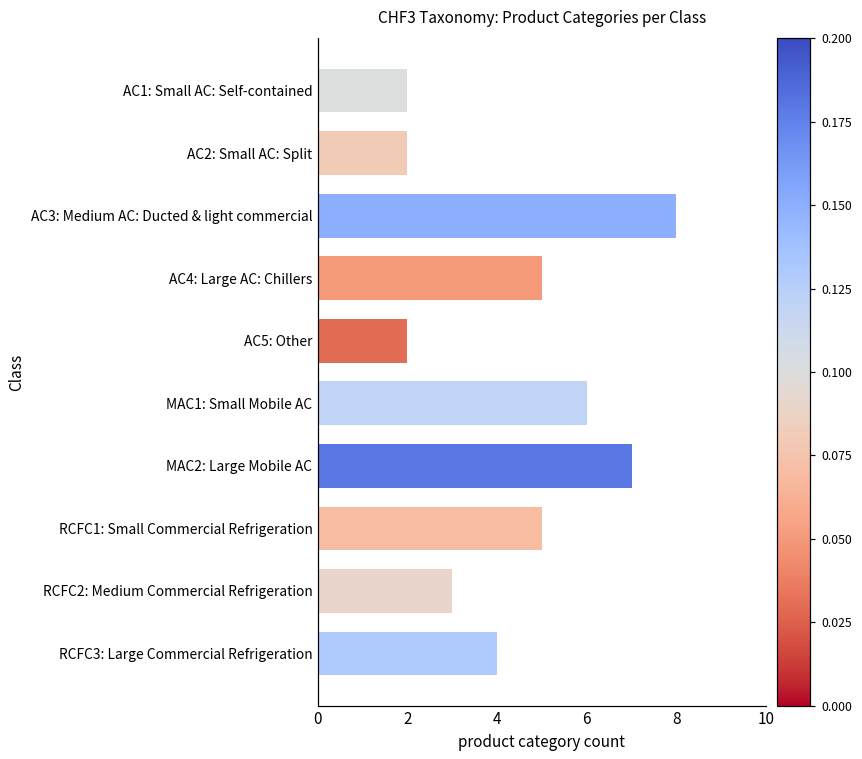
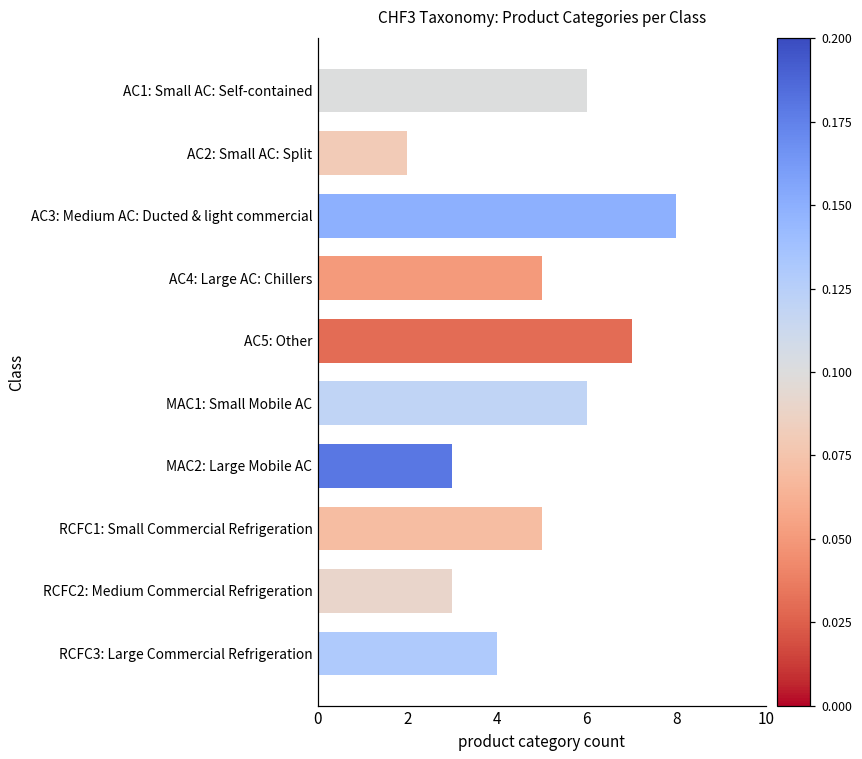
AC1: Small AC: Self-contained: 2 -> 6
AC5: Other: 2 -> 7
MAC2: Large Mobile AC: 7 -> 3
